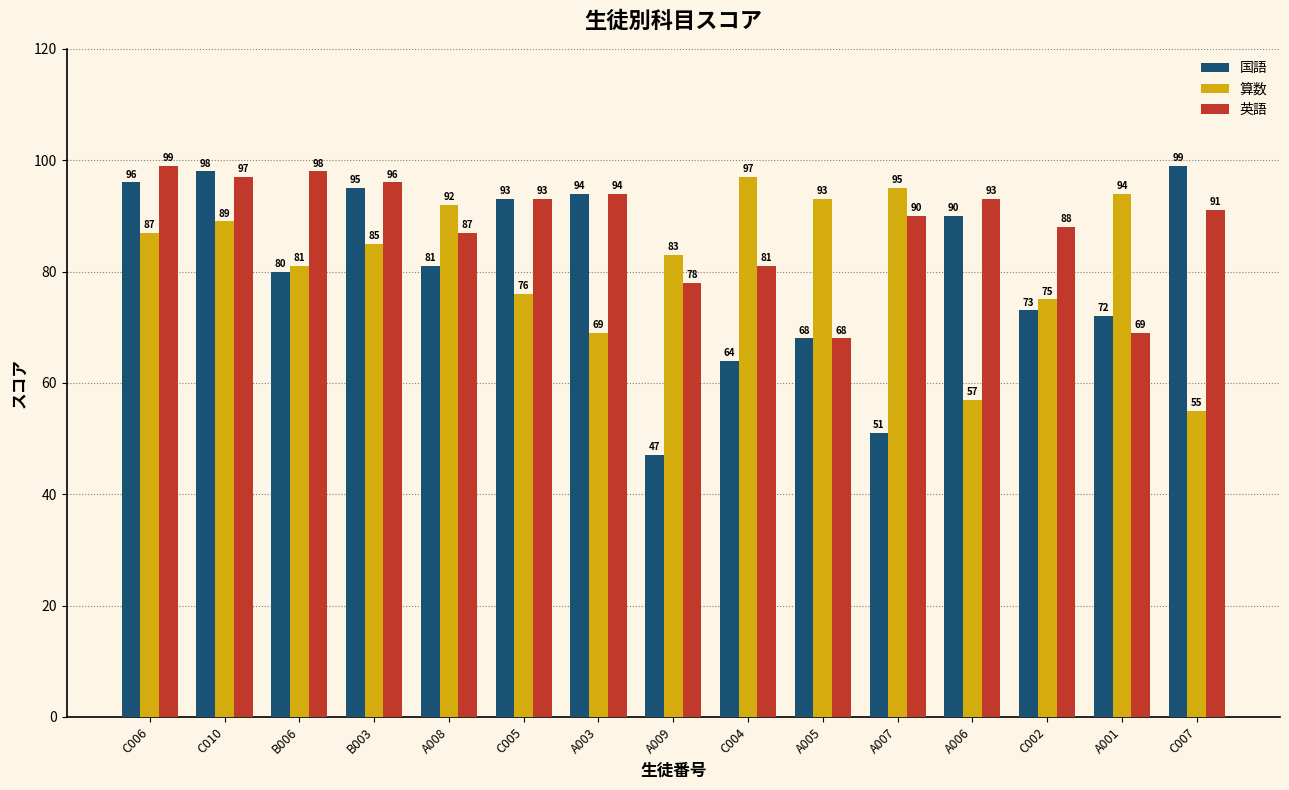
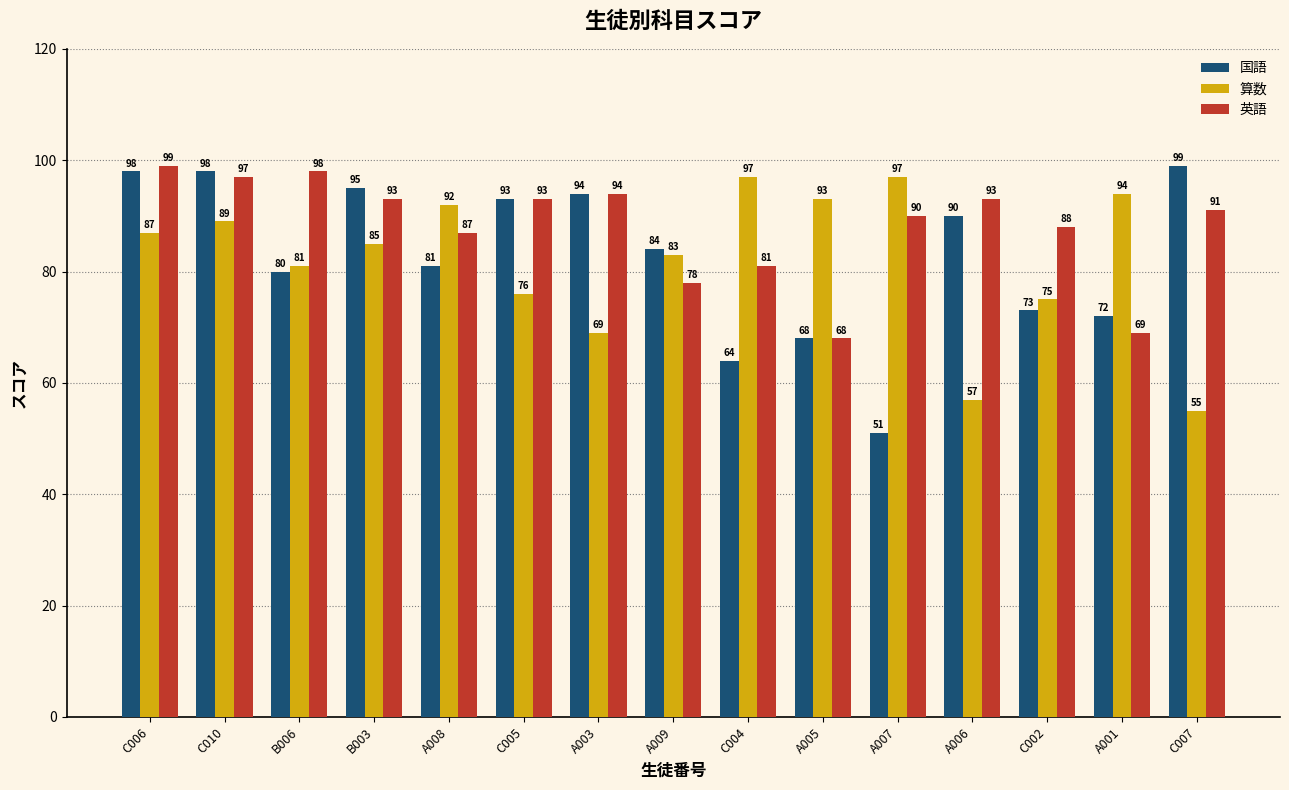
国語, C006: 96 -> 98
英語, B003: 96 -> 93
国語, A009: 47 -> 84
算数, A007: 95 -> 97
